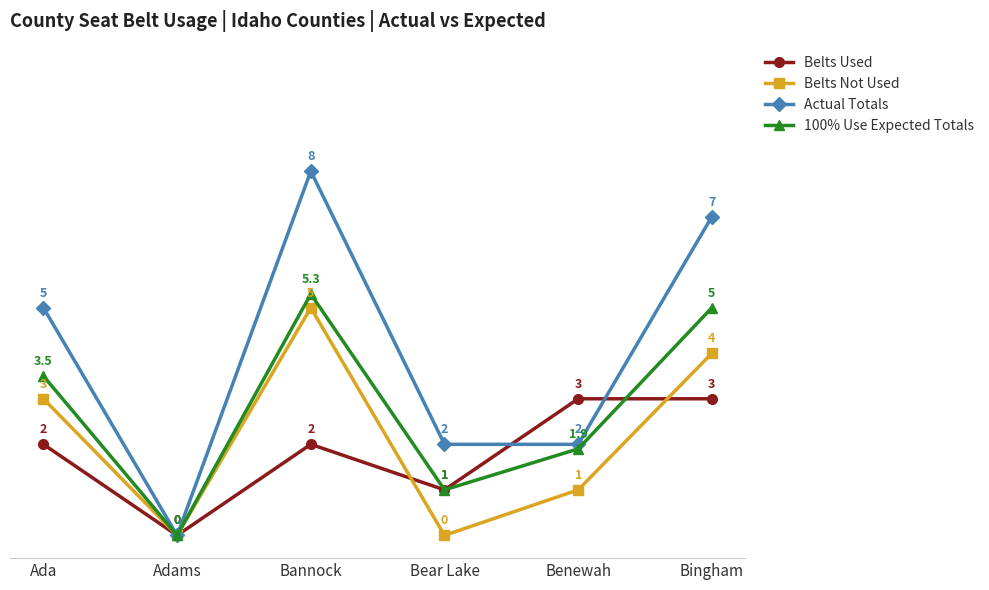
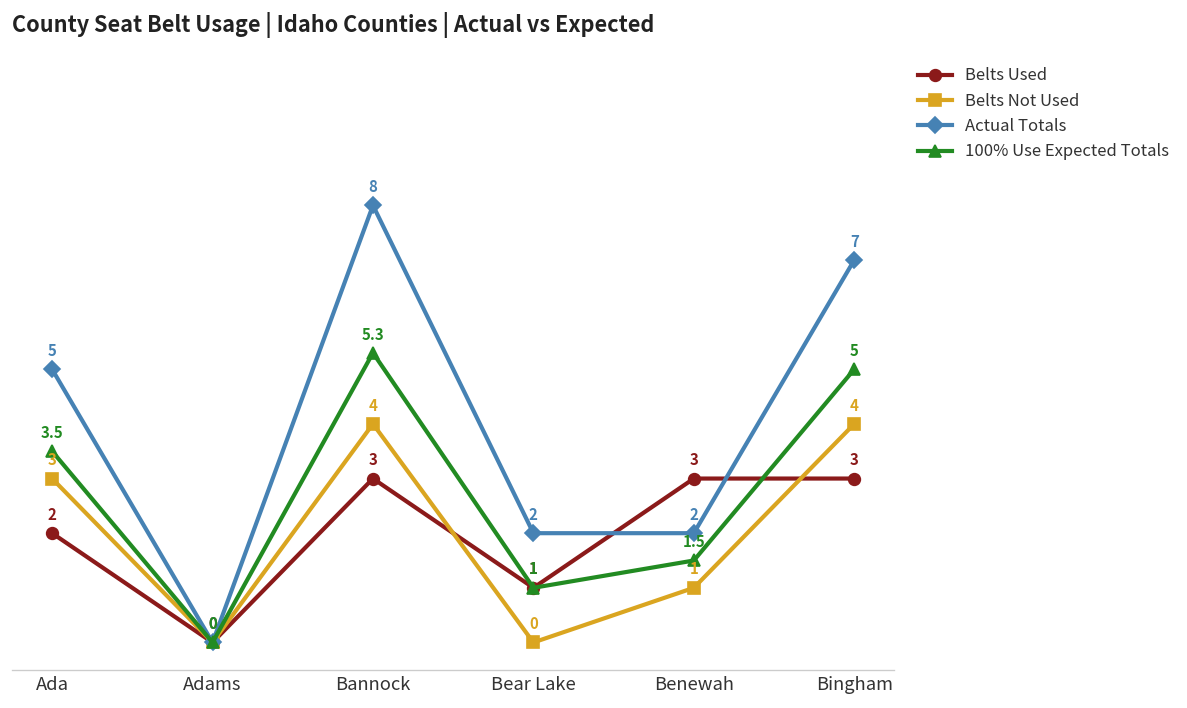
Belts Used, Bannock: 2 -> 3
Belts Not Used, Bannock: 5 -> 4
100% Use Expected Totals, Benewah: 1.9 -> 1.5
